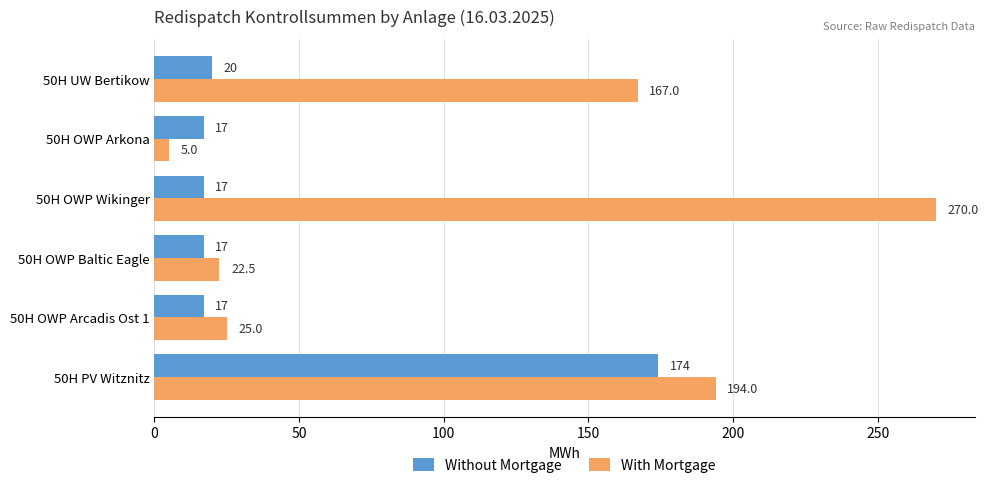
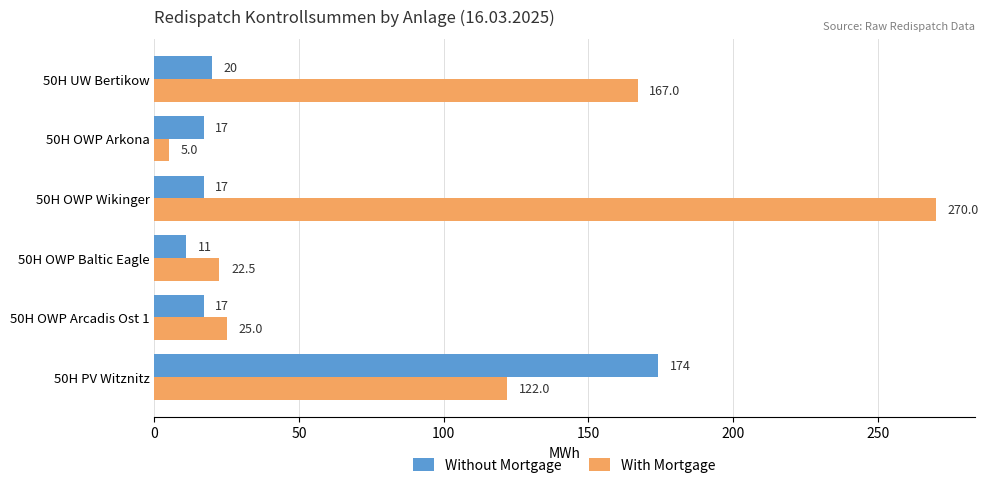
Without Mortgage, 50H OWP Baltic Eagle: 17 -> 11
With Mortgage, 50H PV Witznitz: 194.0 -> 122.0
